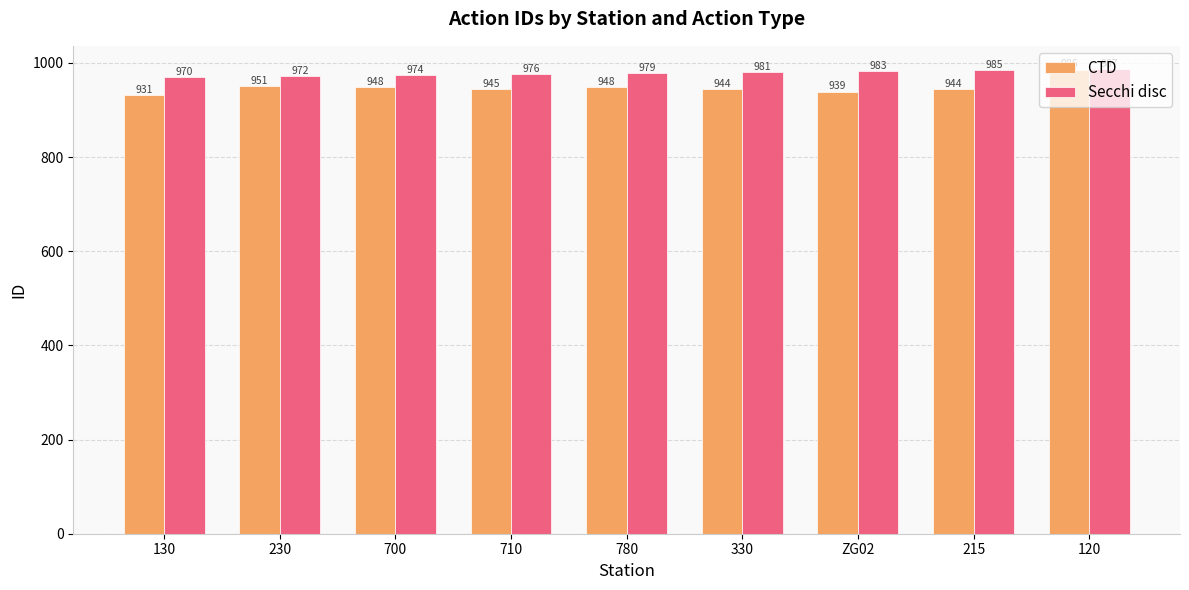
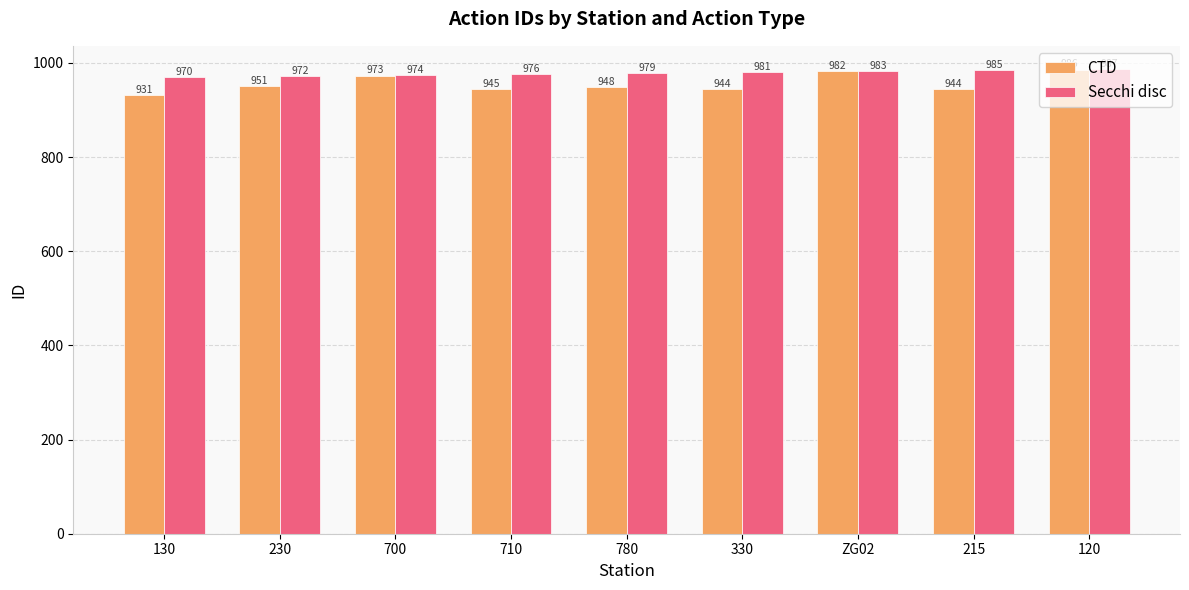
CTD, 700: 948 -> 973
CTD, ZG02: 939 -> 982
